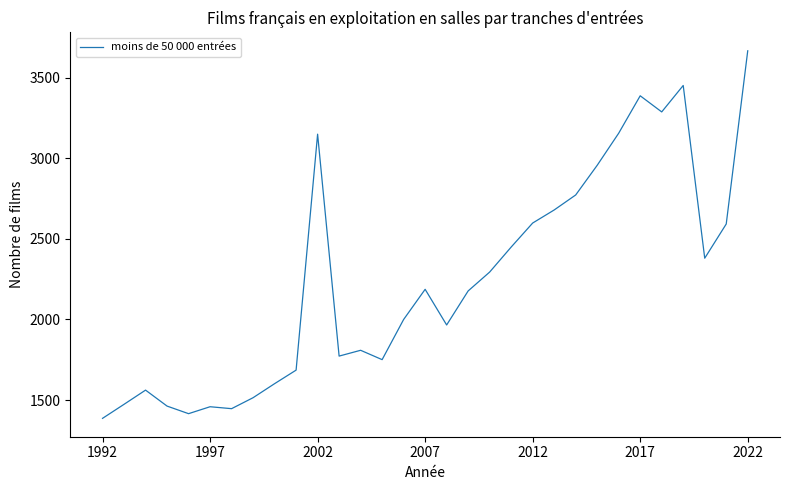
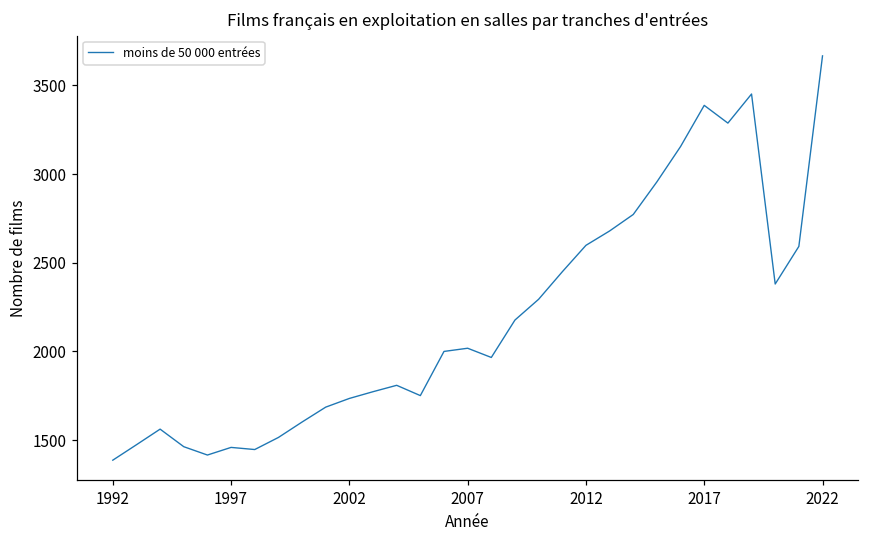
2002: 3150 -> 1740
2007: 2190 -> 2020
